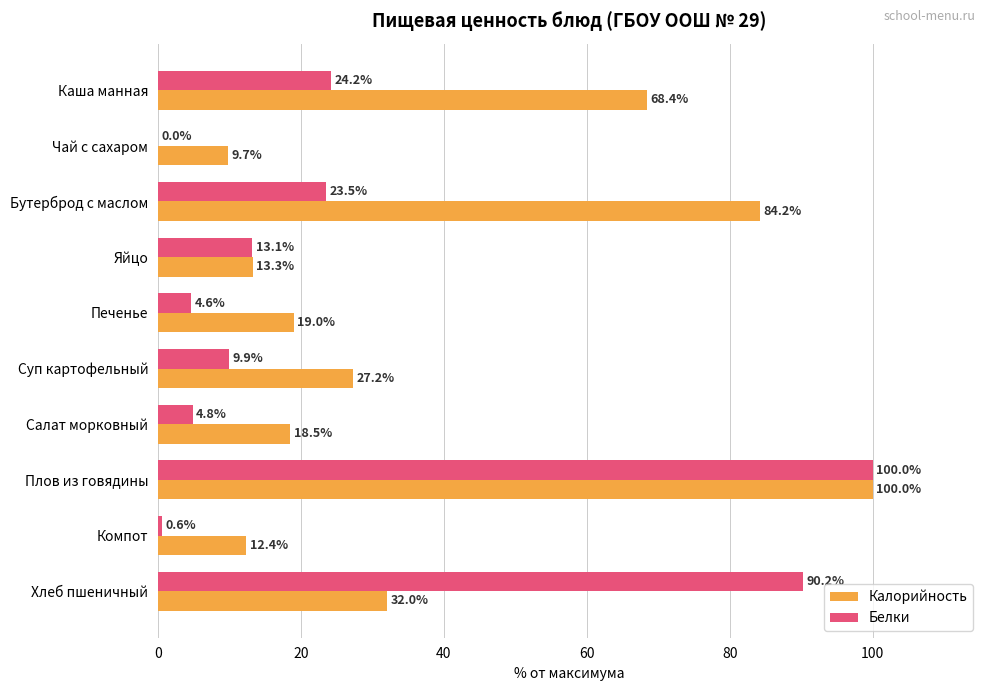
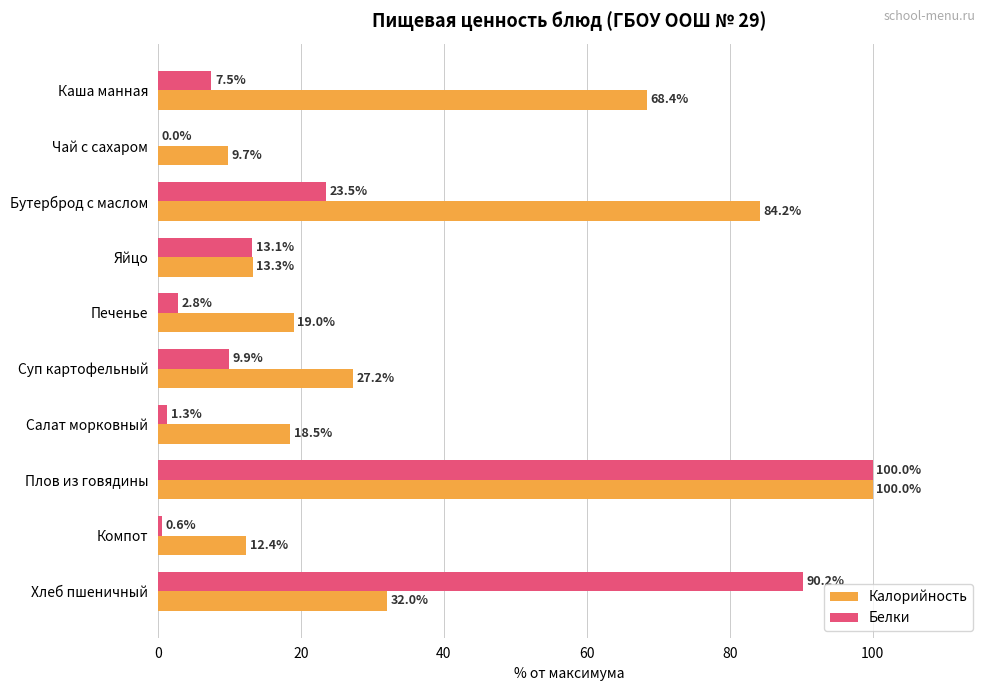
Белки, Каша манная: 24.2% -> 7.5%
Белки, Печенье: 4.6% -> 2.8%
Белки, Салат морковный: 4.8% -> 1.3%
